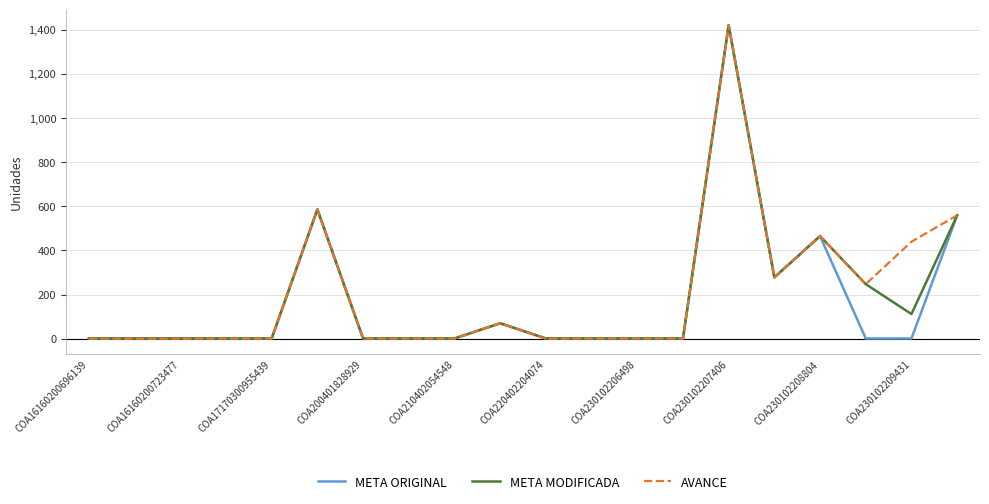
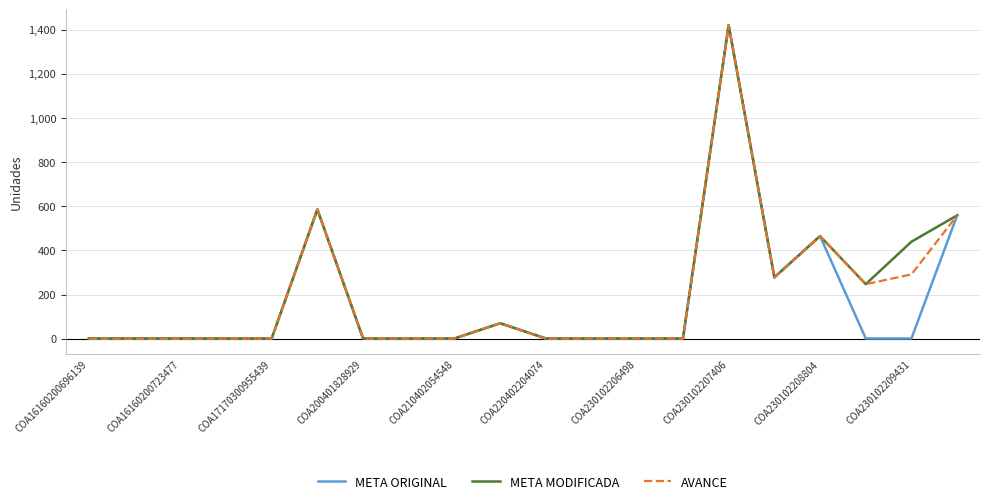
META MODIFICADA, COA230102209431: 110 -> 440
AVANCE, COA230102209431: 440 -> 290
